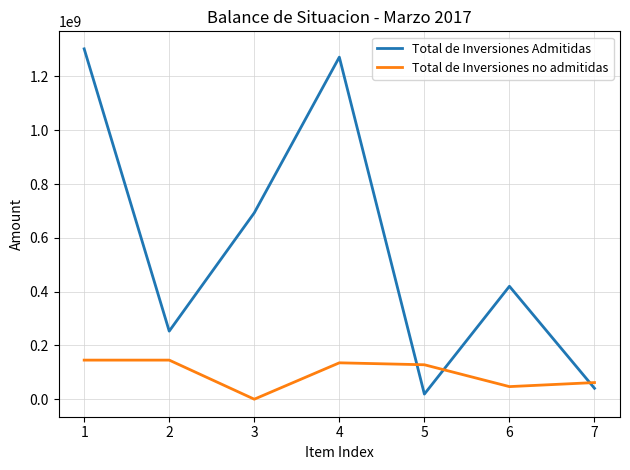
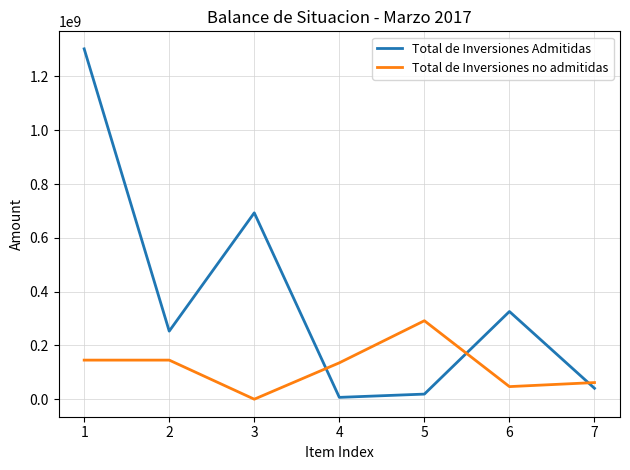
Total de Inversiones Admitidas, 4: 1270000000 -> 10000000
Total de Inversiones no admitidas, 5: 130000000 -> 290000000
Total de Inversiones Admitidas, 6: 420000000 -> 330000000
